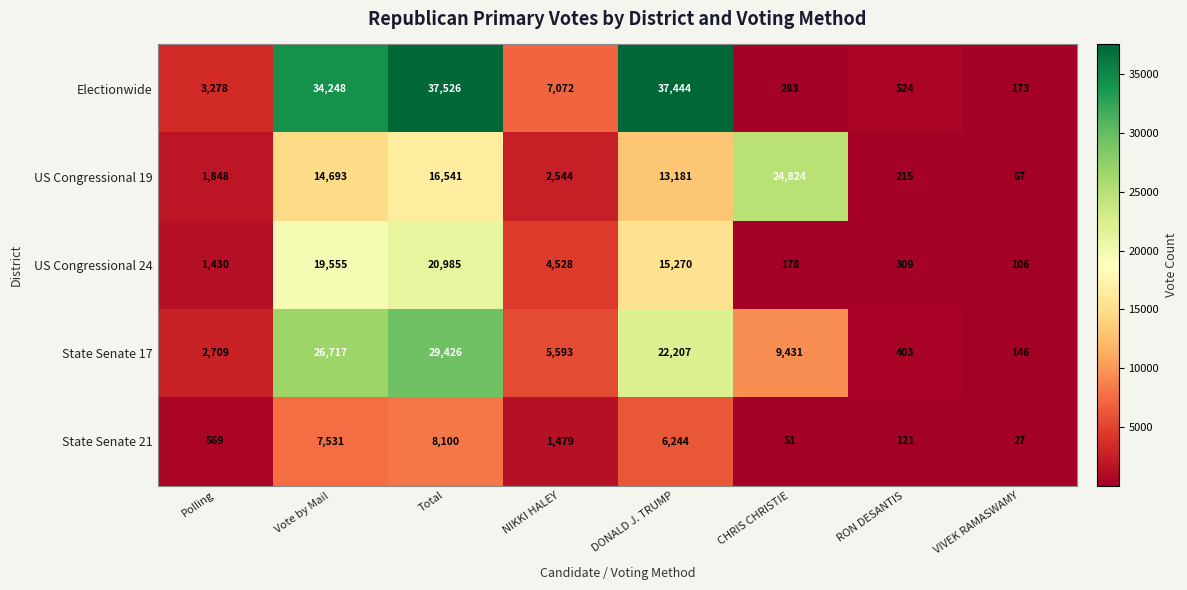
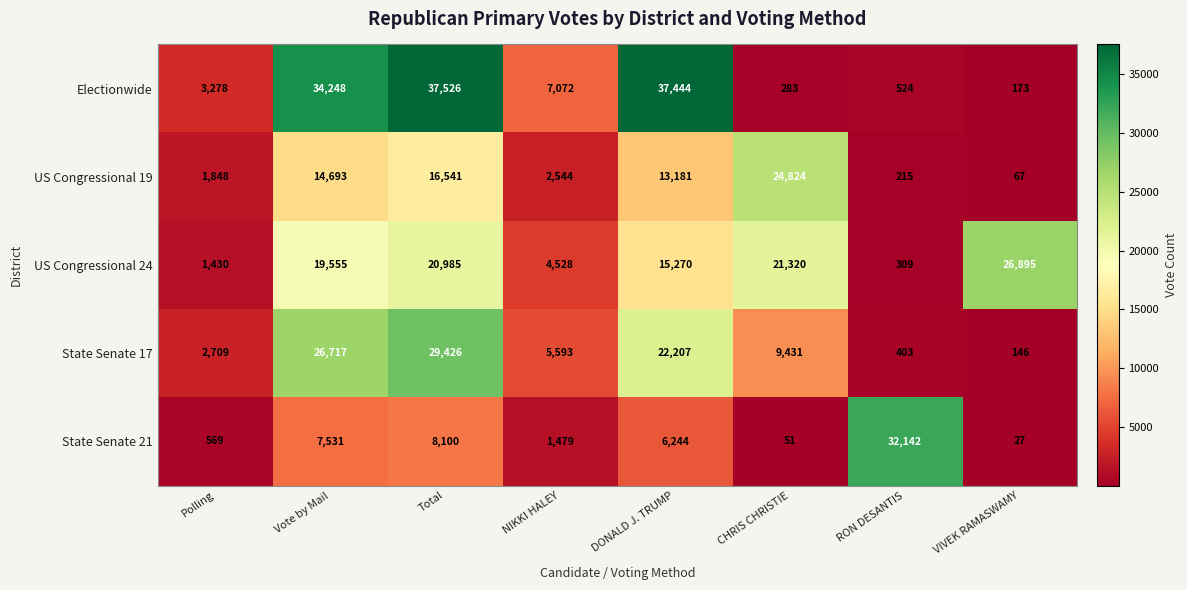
US Congressional 24, CHRIS CHRISTIE: 178 -> 21,320
US Congressional 24, VIVEK RAMASWAMY: 106 -> 26,895
State Senate 21, RON DESANTIS: 121 -> 32,142
